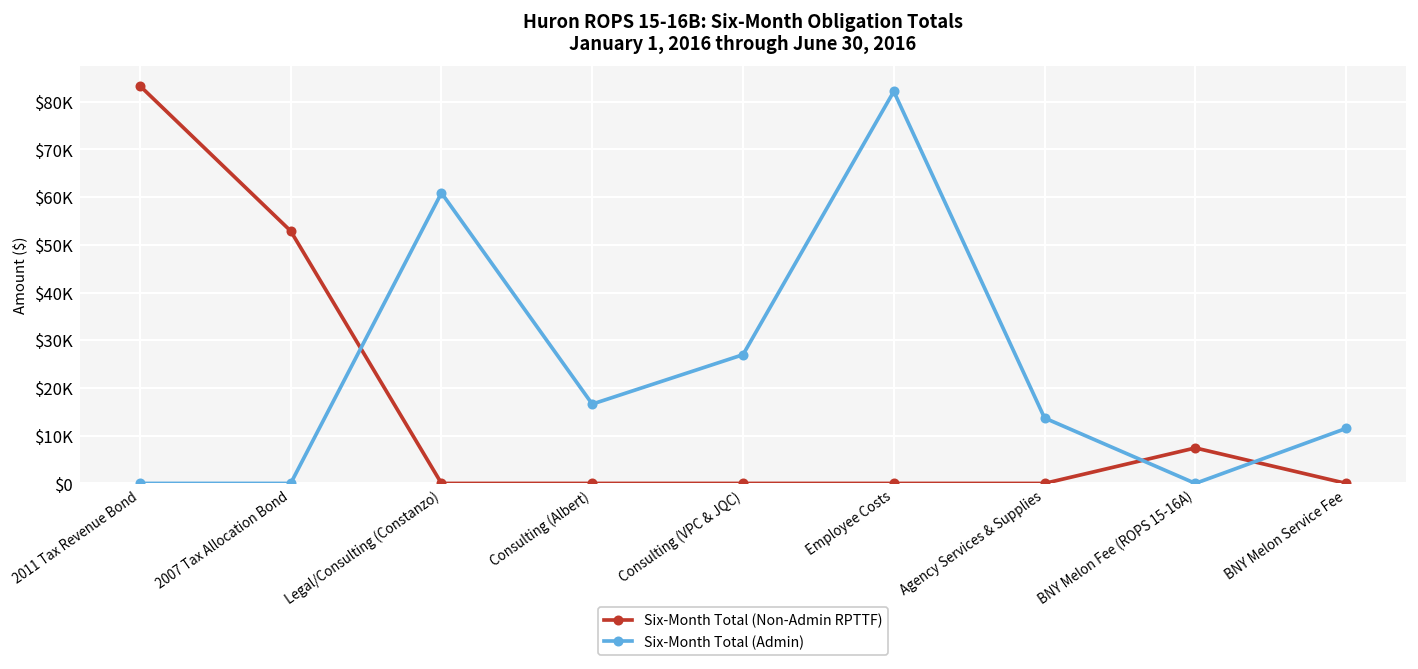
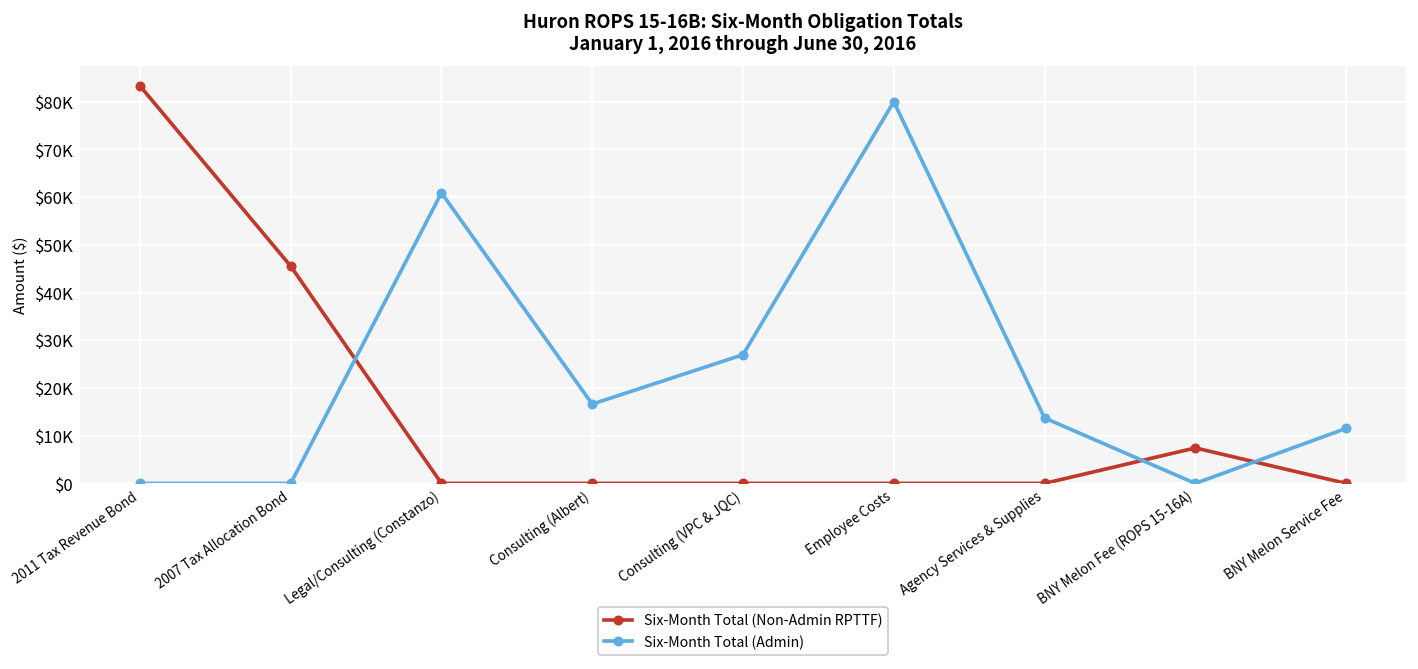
Six-Month Total (Non-Admin RPTTF), 2007 Tax Allocation Bond: $53000 -> $46000
Six-Month Total (Admin), Employee Costs: $82000 -> $80000
